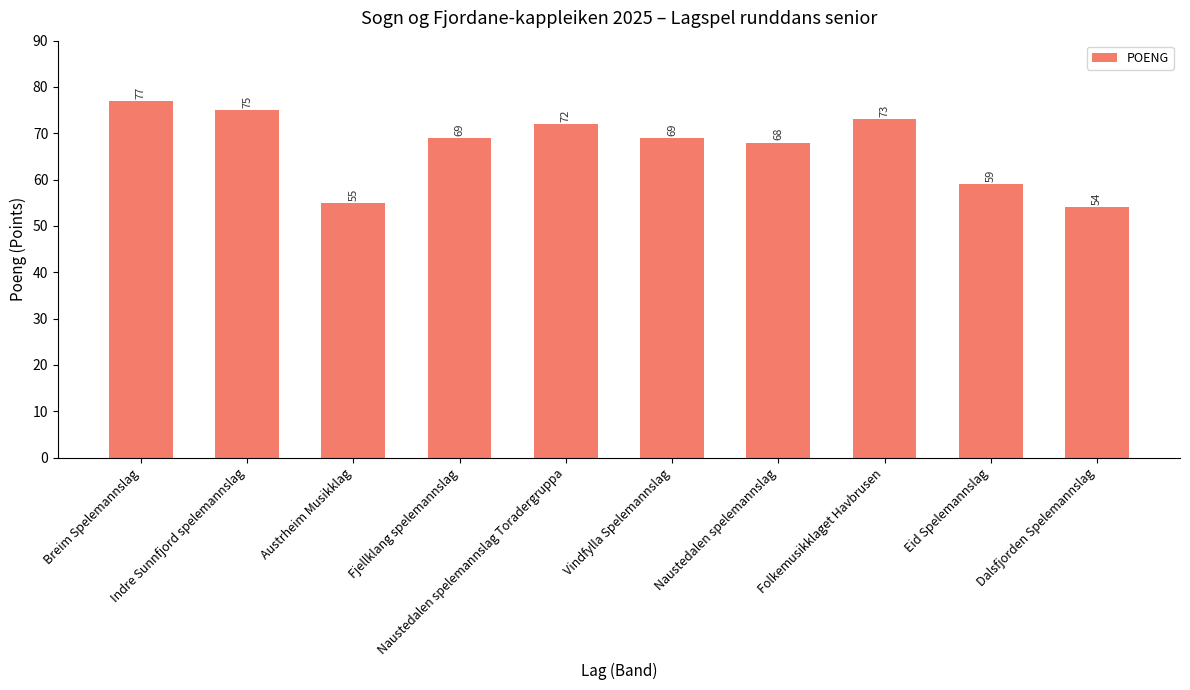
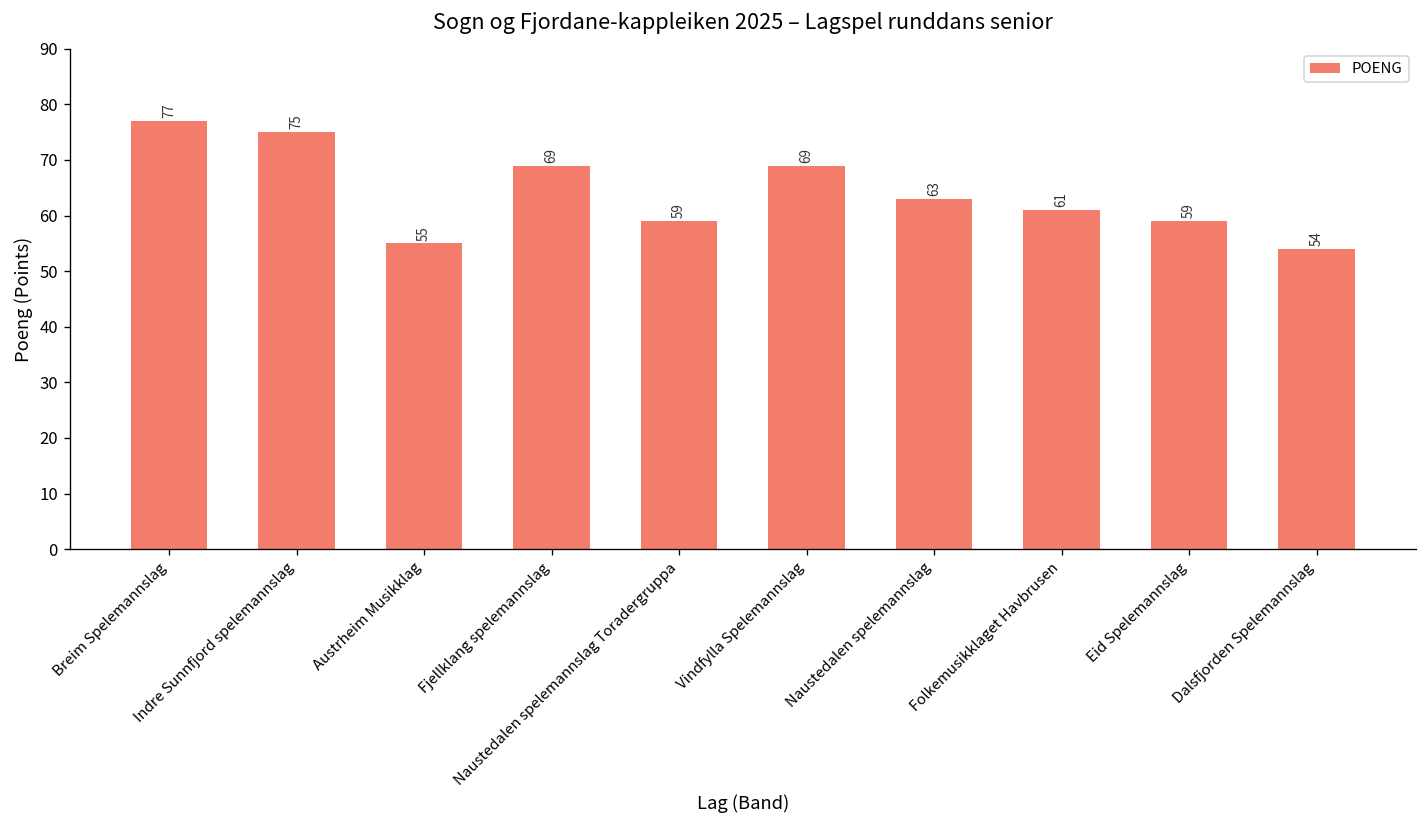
Naustedalen spelemannslag Toradergruppa: 72 -> 59
Naustedalen spelemannslag: 68 -> 63
Folkemusikklaget Havbrusen: 73 -> 61
